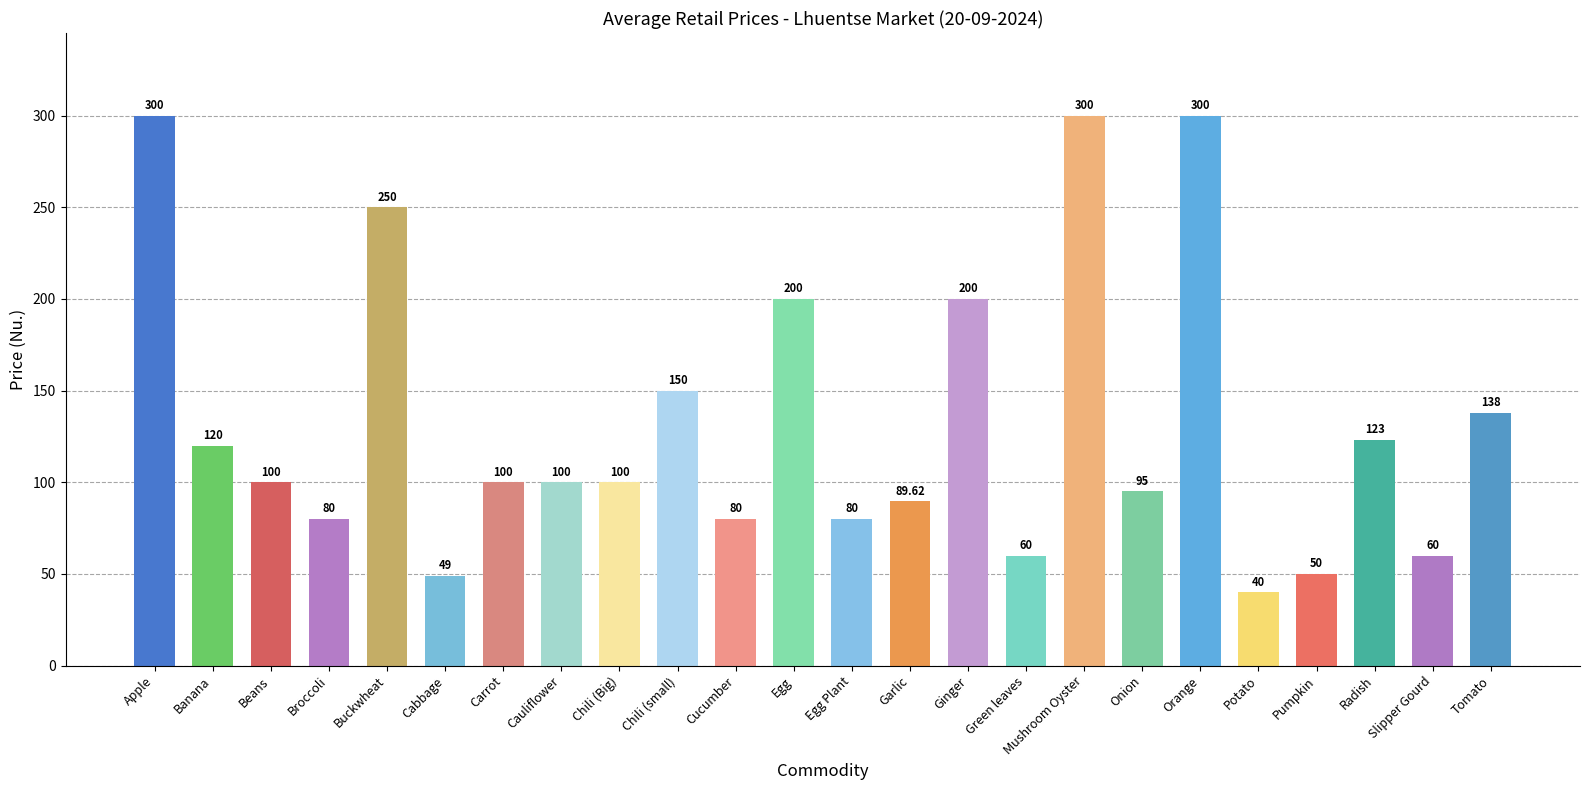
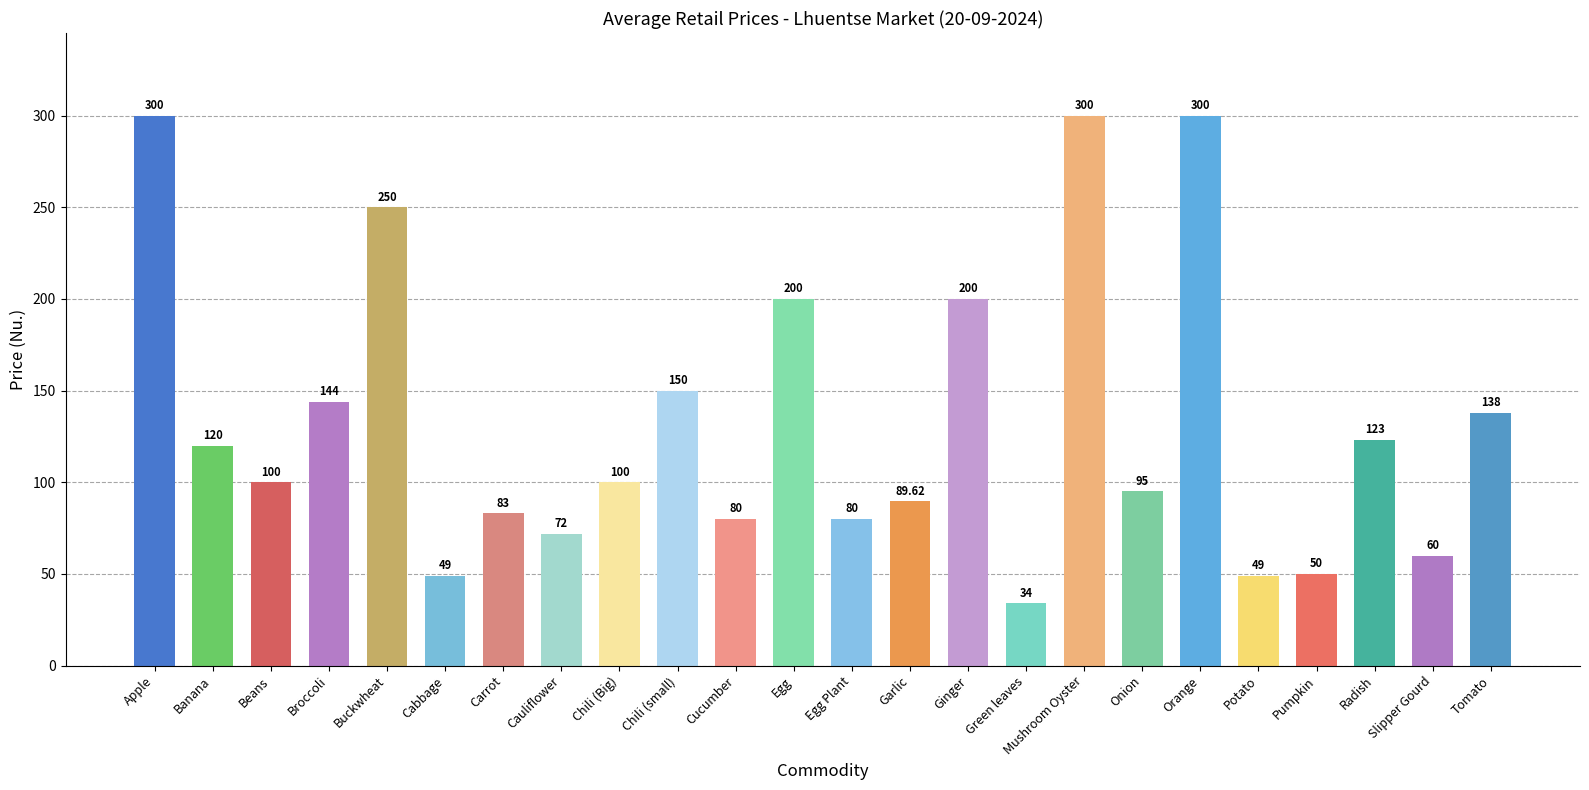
Broccoli: 80 -> 144
Carrot: 100 -> 83
Cauliflower: 100 -> 72
Green leaves: 60 -> 34
Potato: 40 -> 49
